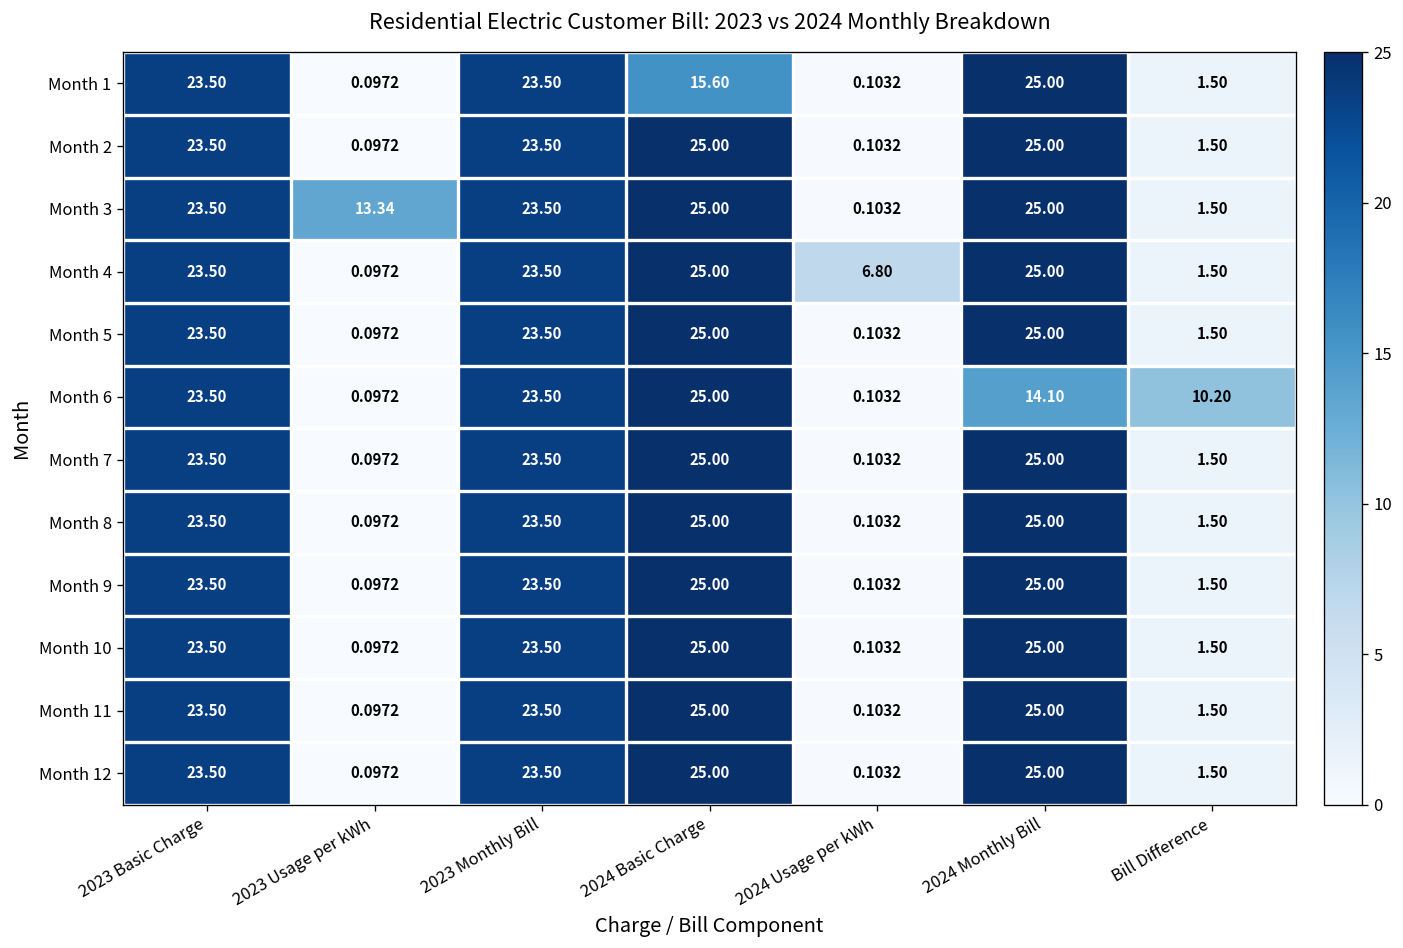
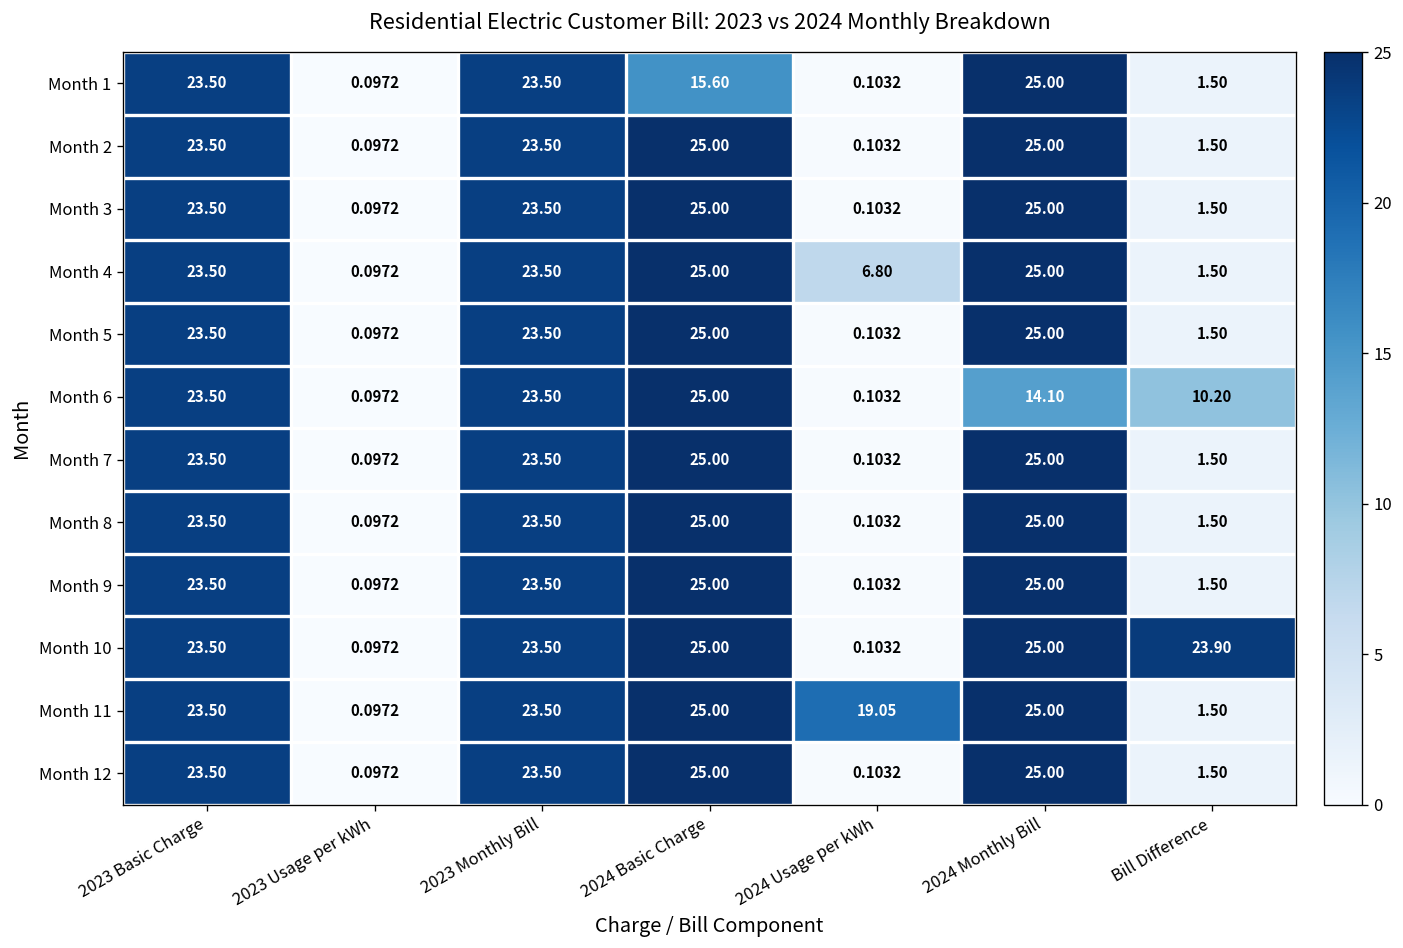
Month 3, 2023 Usage per kWh: 13.34 -> 0.0972
Month 10, Bill Difference: 1.50 -> 23.90
Month 11, 2024 Usage per kWh: 0.1032 -> 19.05
